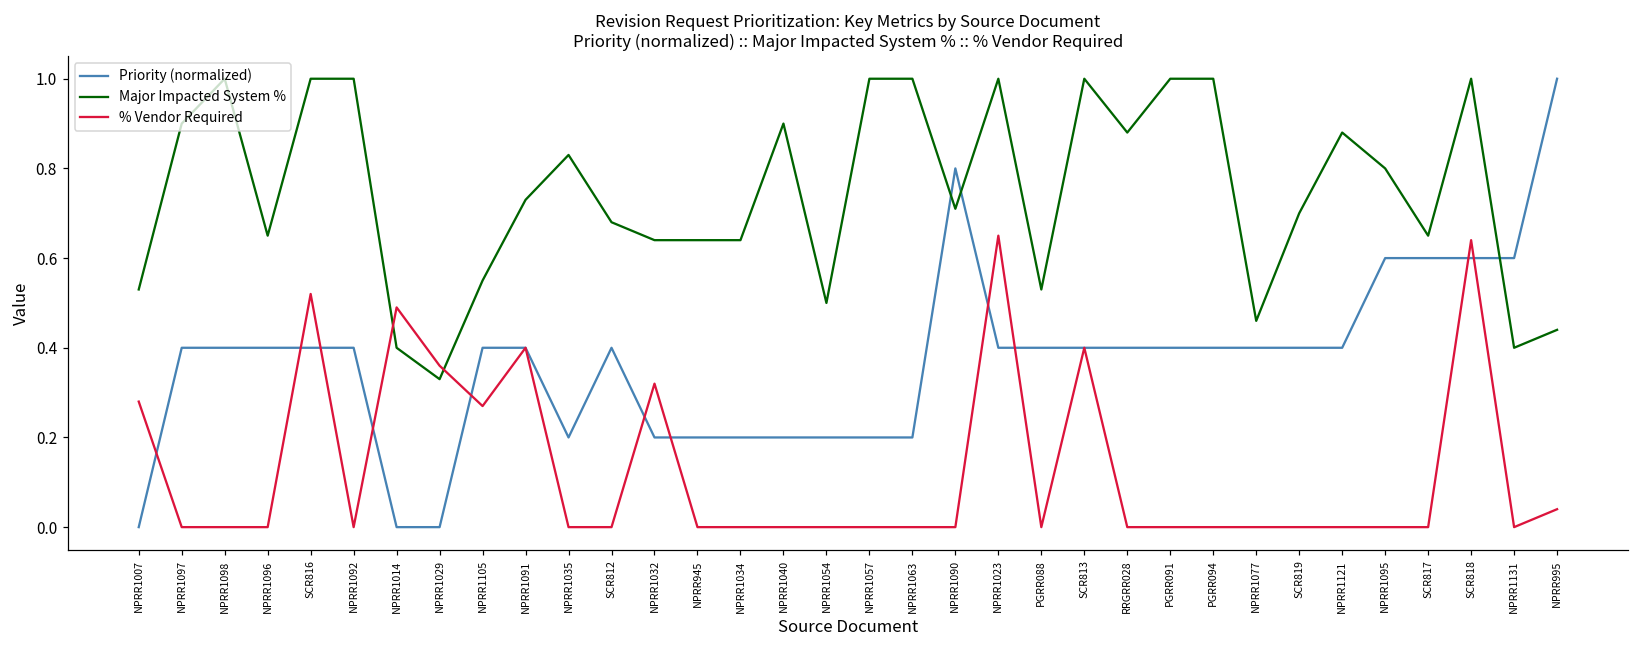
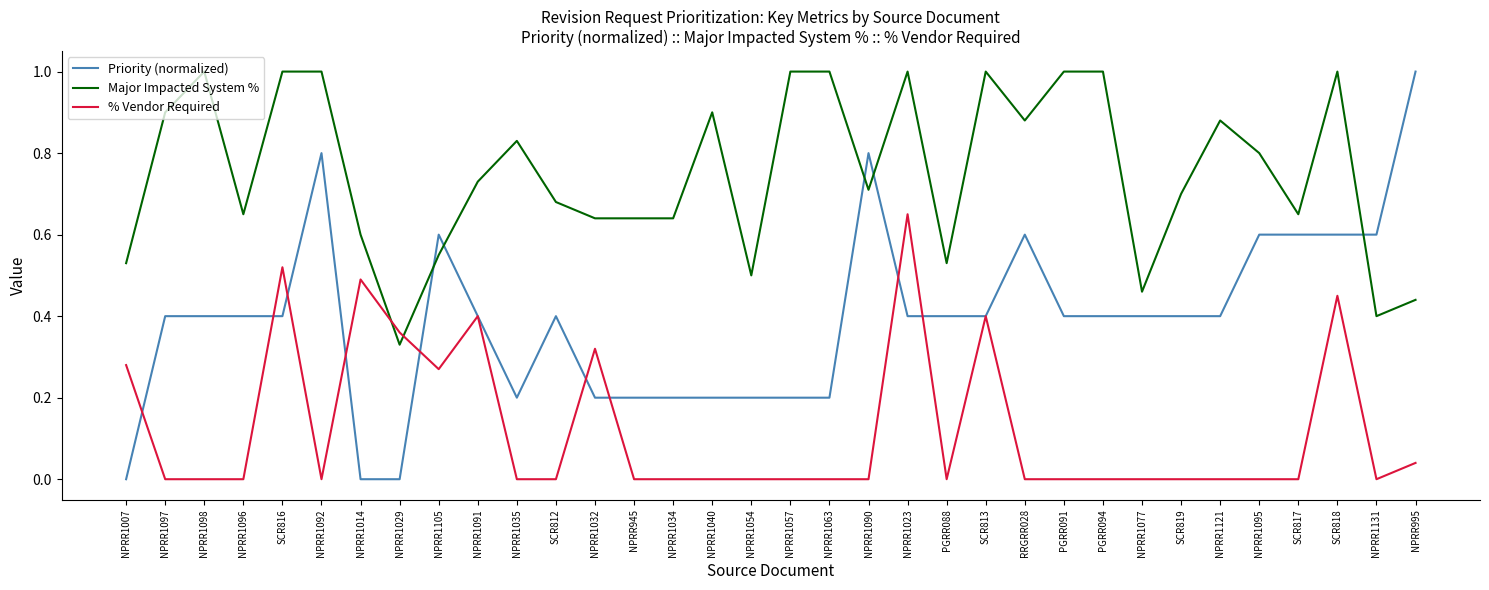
Priority (normalized), NPRR1092: 0.40 -> 0.80
Major Impacted System %, NPRR1014: 0.4 -> 0.6
Priority (normalized), NPRR1105: 0.40 -> 0.60
Priority (normalized), RRGRR028: 0.40 -> 0.60
% Vendor Required, SCR818: 0.64 -> 0.45
